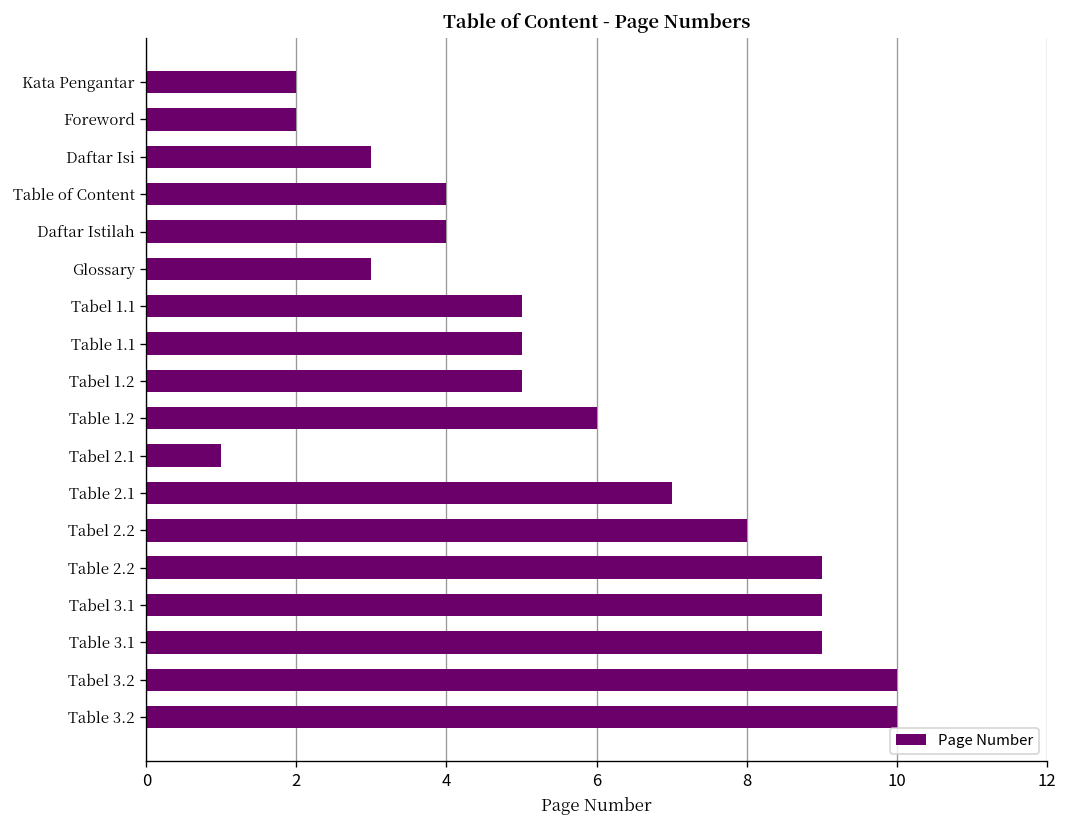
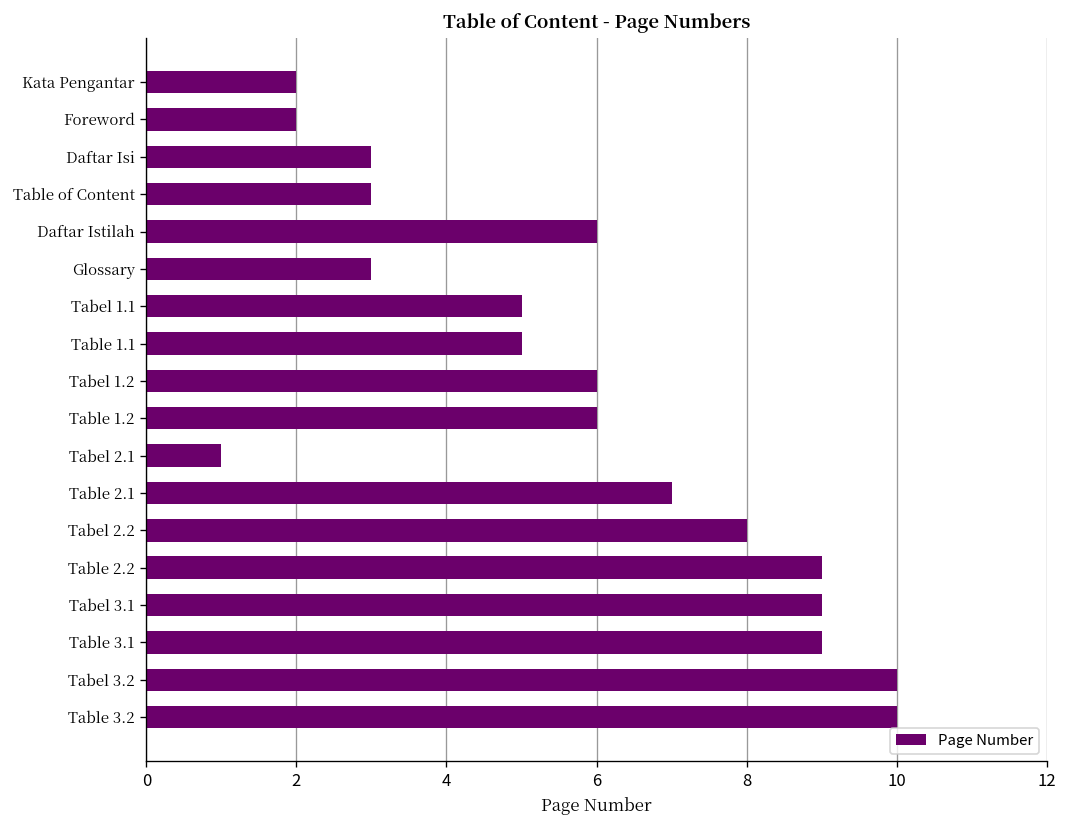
Table of Content: 4 -> 3
Daftar Istilah: 4 -> 6
Tabel 1.2: 5 -> 6
